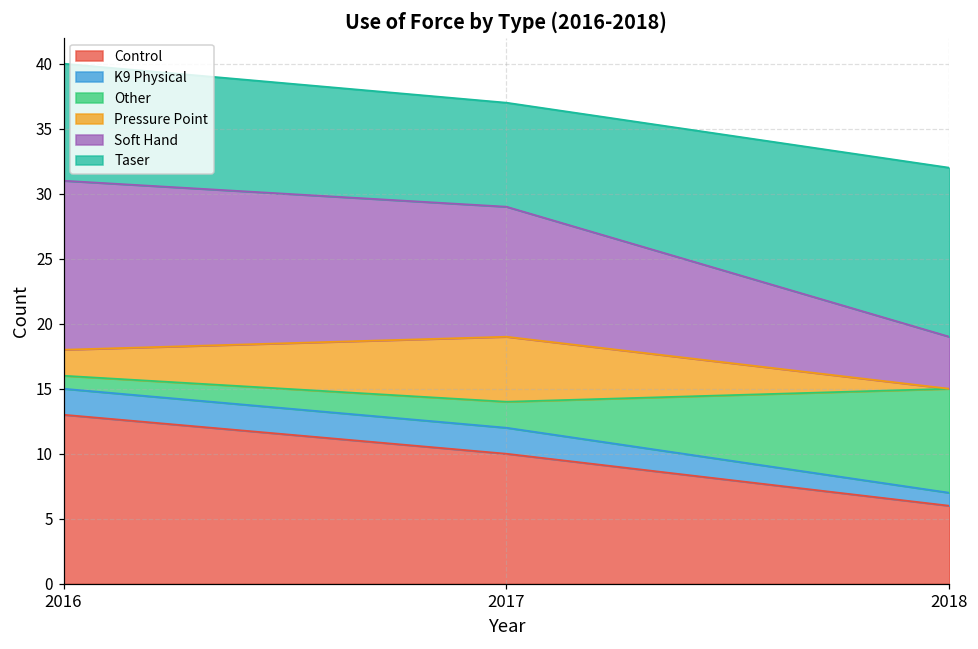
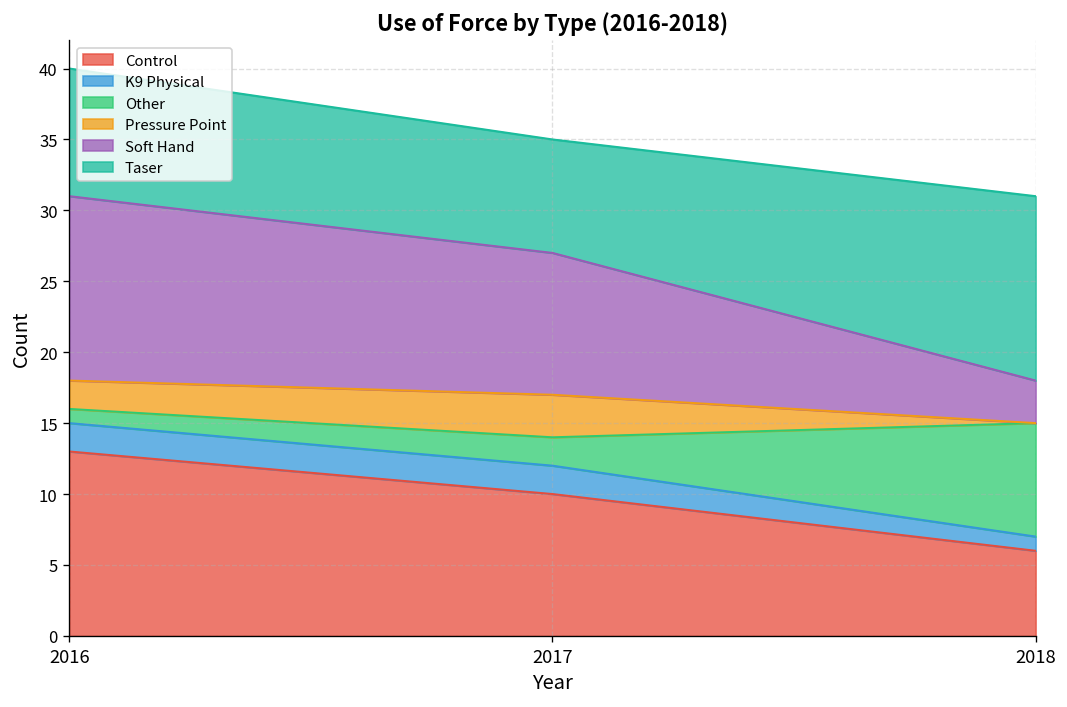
Pressure Point, 2017: 5 -> 3
Soft Hand, 2018: 4 -> 3
